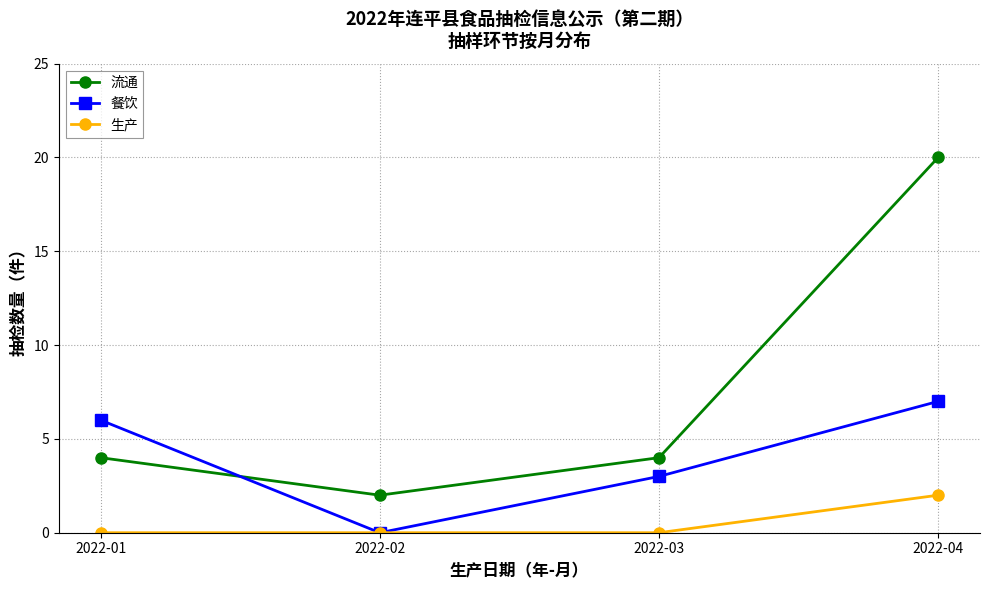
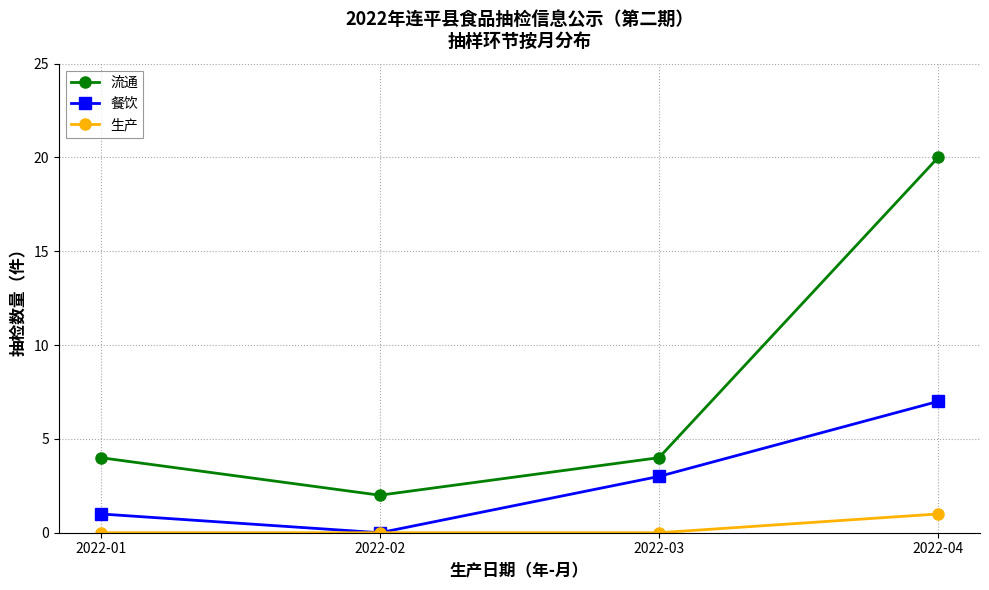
餐饮, 2022-01: 6 -> 1
生产, 2022-04: 2 -> 1
